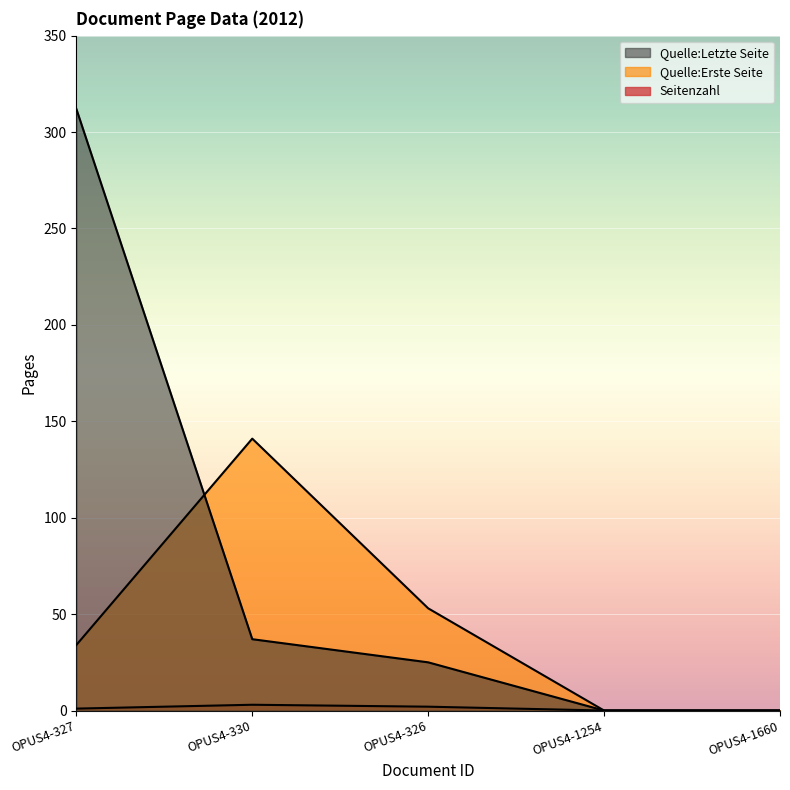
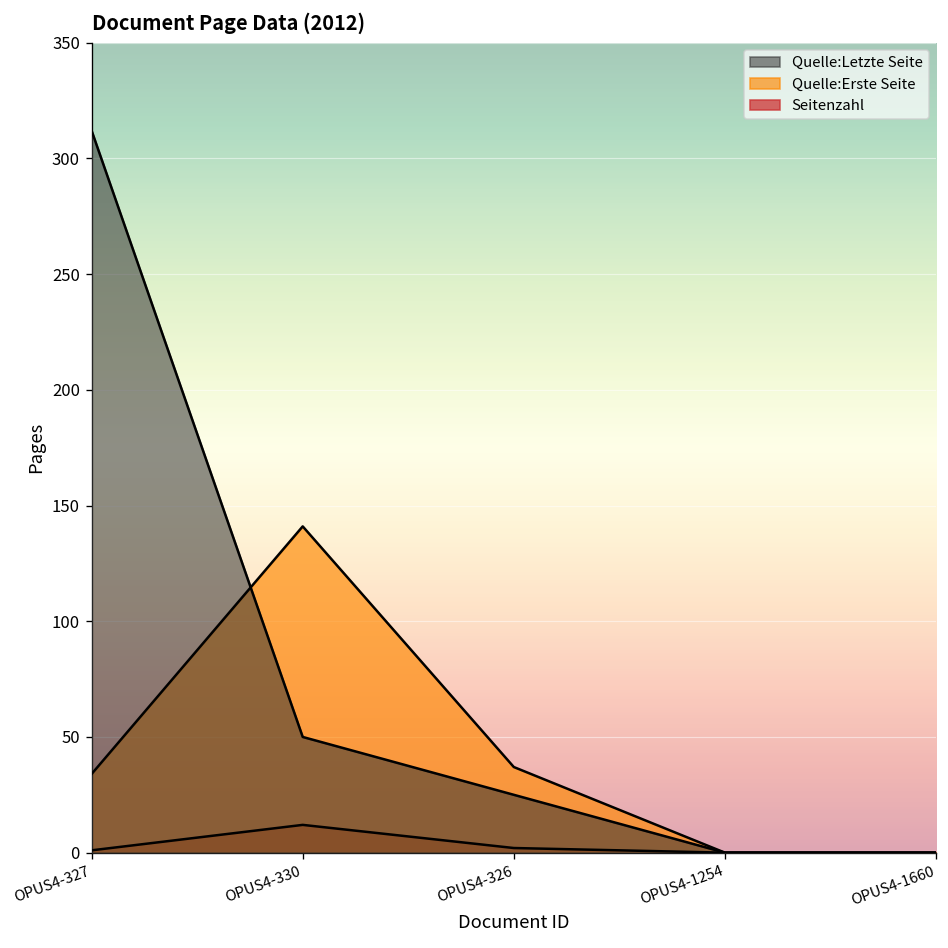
Quelle:Letzte Seite, OPUS4-330: 37 -> 50
Seitenzahl, OPUS4-330: 3 -> 12
Quelle:Erste Seite, OPUS4-326: 53 -> 37
